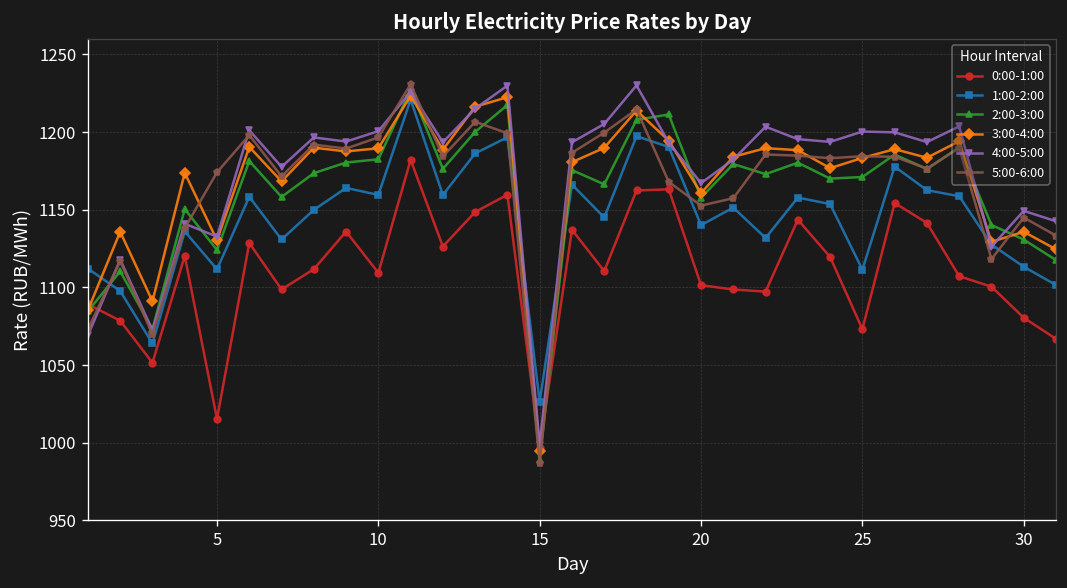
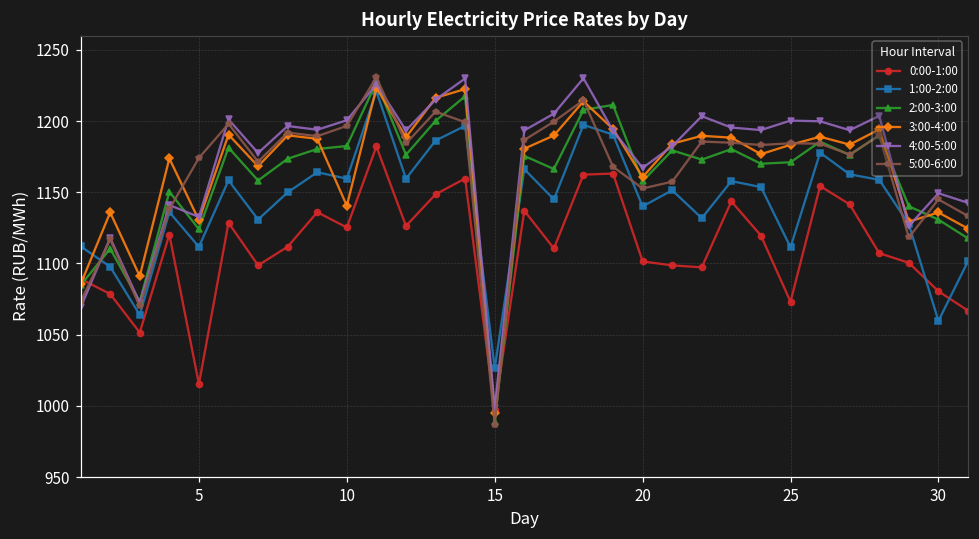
0:00-1:00, 10: 1109 -> 1125
3:00-4:00, 10: 1190 -> 1141
1:00-2:00, 30: 1113 -> 1060
